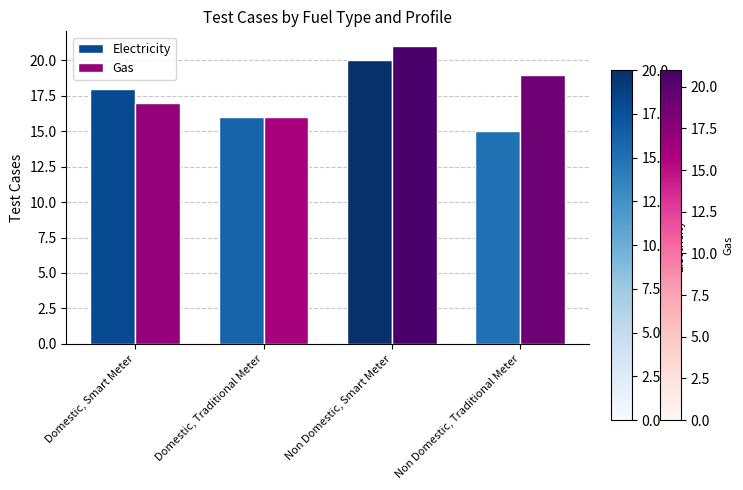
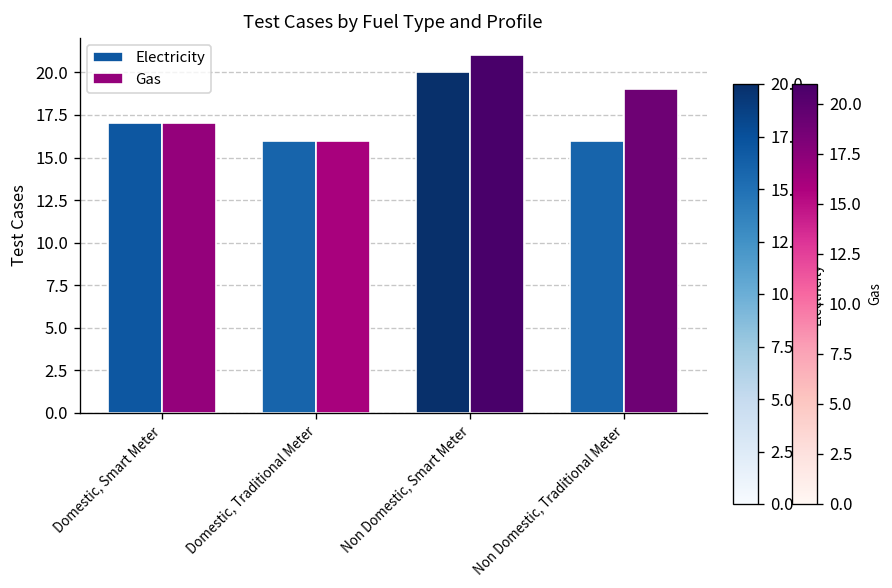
Electricity, Domestic, Smart Meter: 18 -> 17
Electricity, Non Domestic, Traditional Meter: 15 -> 16
